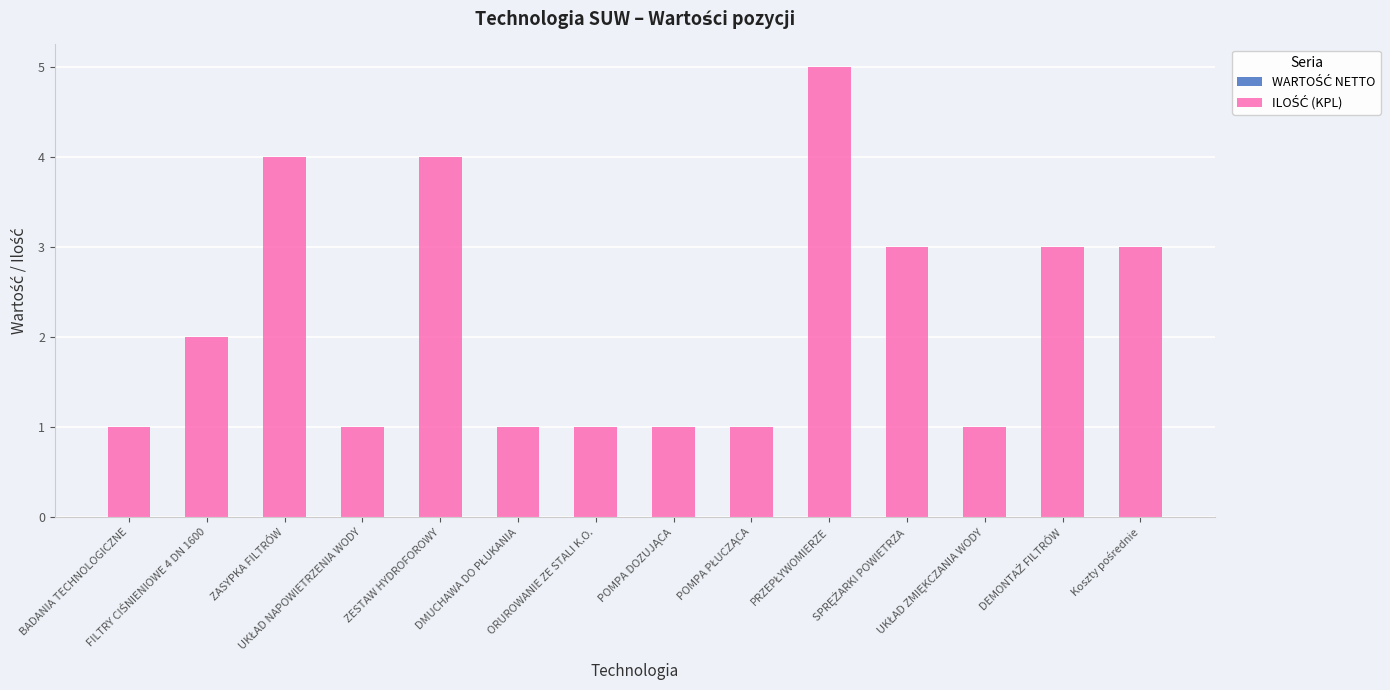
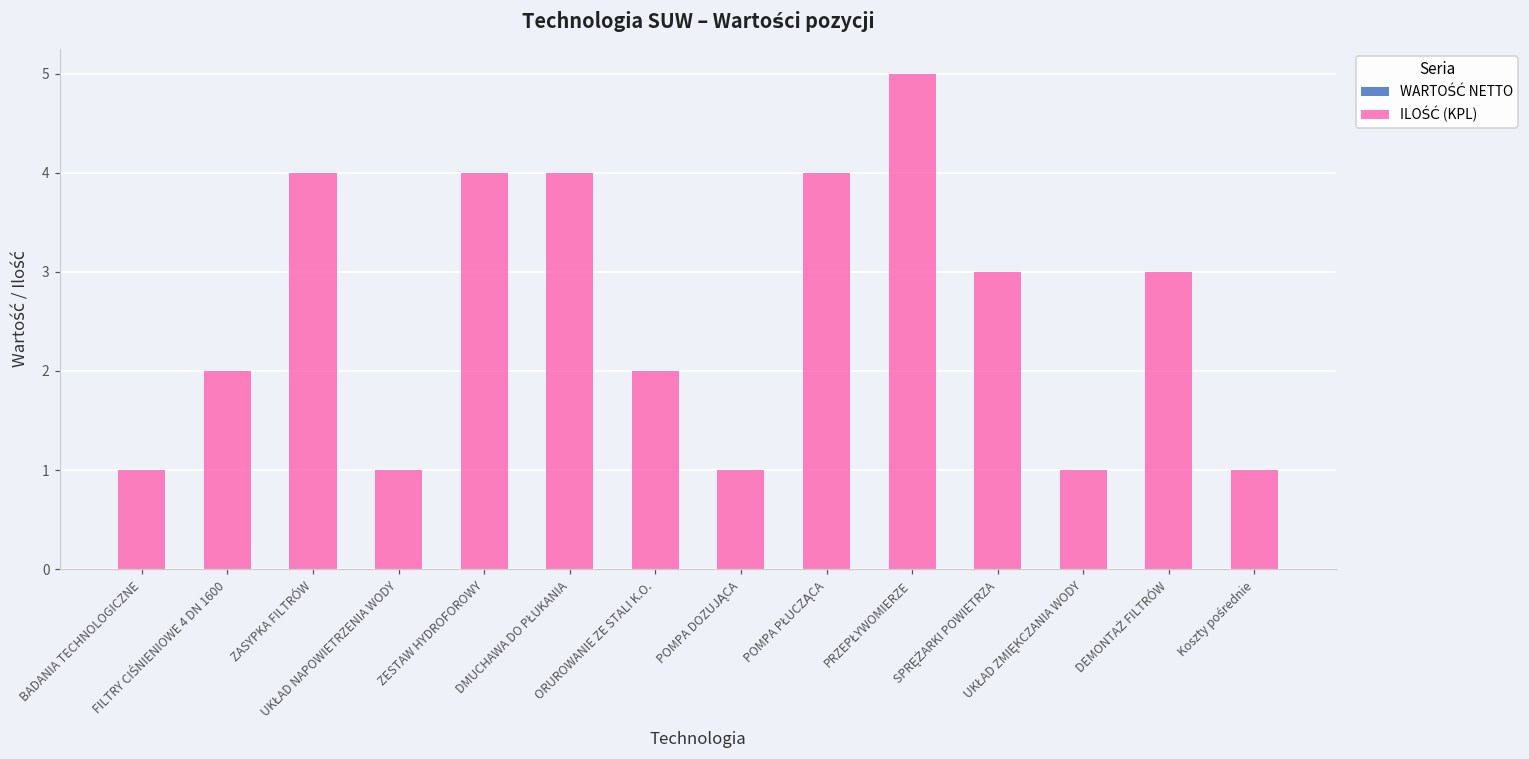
ILOŚĆ (KPL), DMUCHAWA DO PŁUKANIA: 1 -> 4
ILOŚĆ (KPL), ORUROWANIE ZE STALI K.O.: 1 -> 2
ILOŚĆ (KPL), POMPA PŁUCZĄCA: 1 -> 4
ILOŚĆ (KPL), Koszty pośrednie: 3 -> 1
